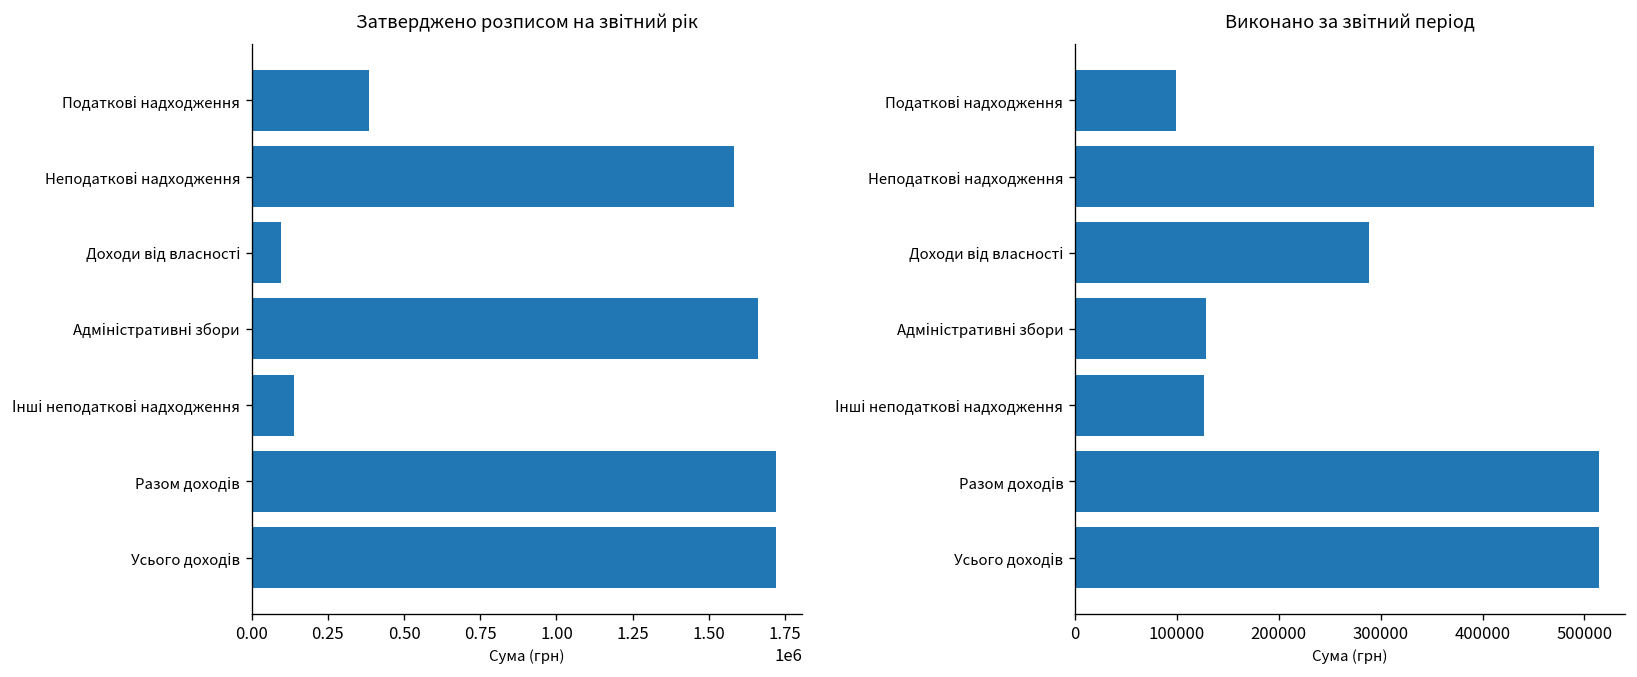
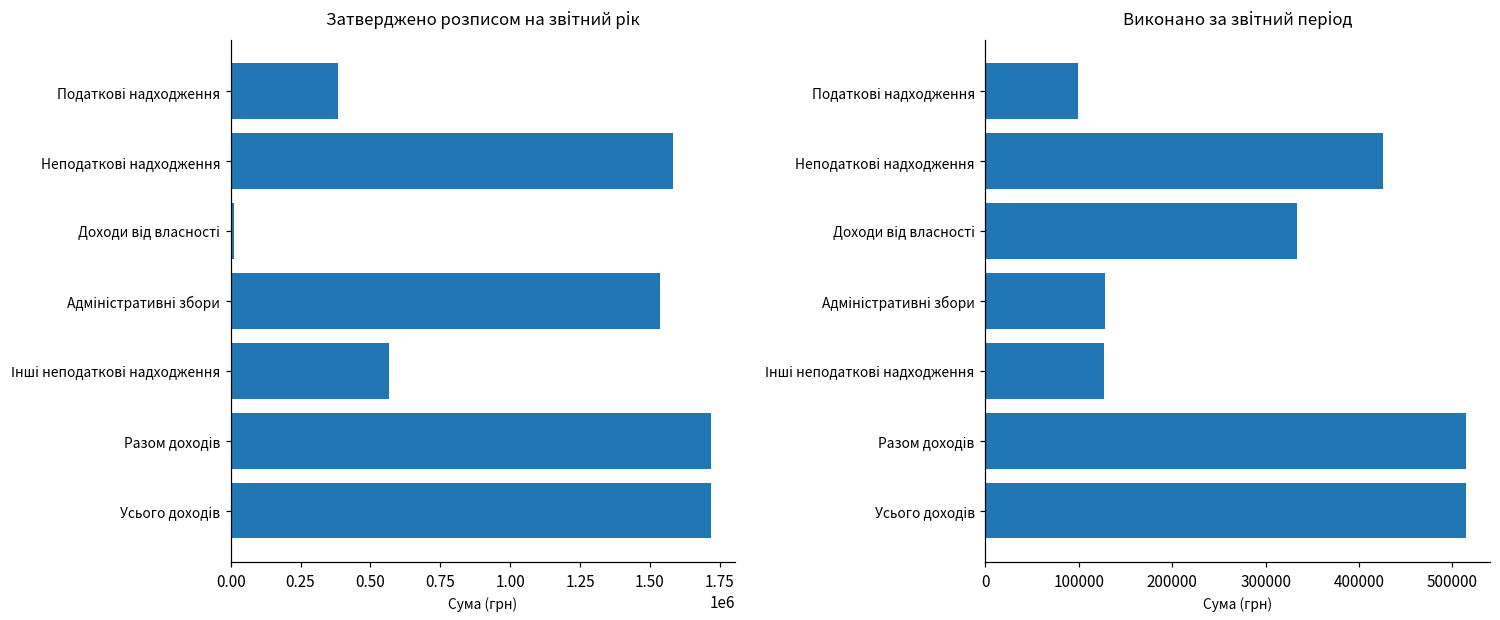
Затверджено розписом на звітний рік, Доходи від власності: 100000 -> 10000
Затверджено розписом на звітний рік, Адміністративні збори: 1660000 -> 1540000
Затверджено розписом на звітний рік, Інші неподаткові надходження: 140000 -> 570000
Виконано за звітний період, Неподаткові надходження: 510000 -> 430000
Виконано за звітний період, Доходи від власності: 290000 -> 330000
